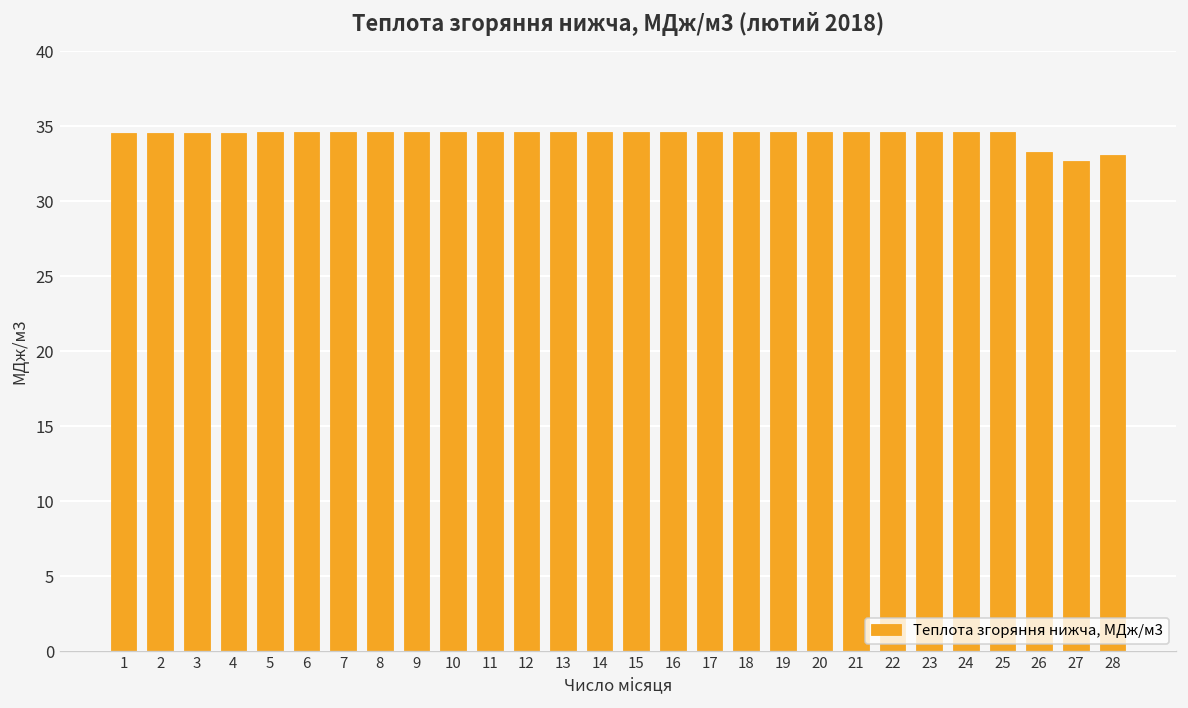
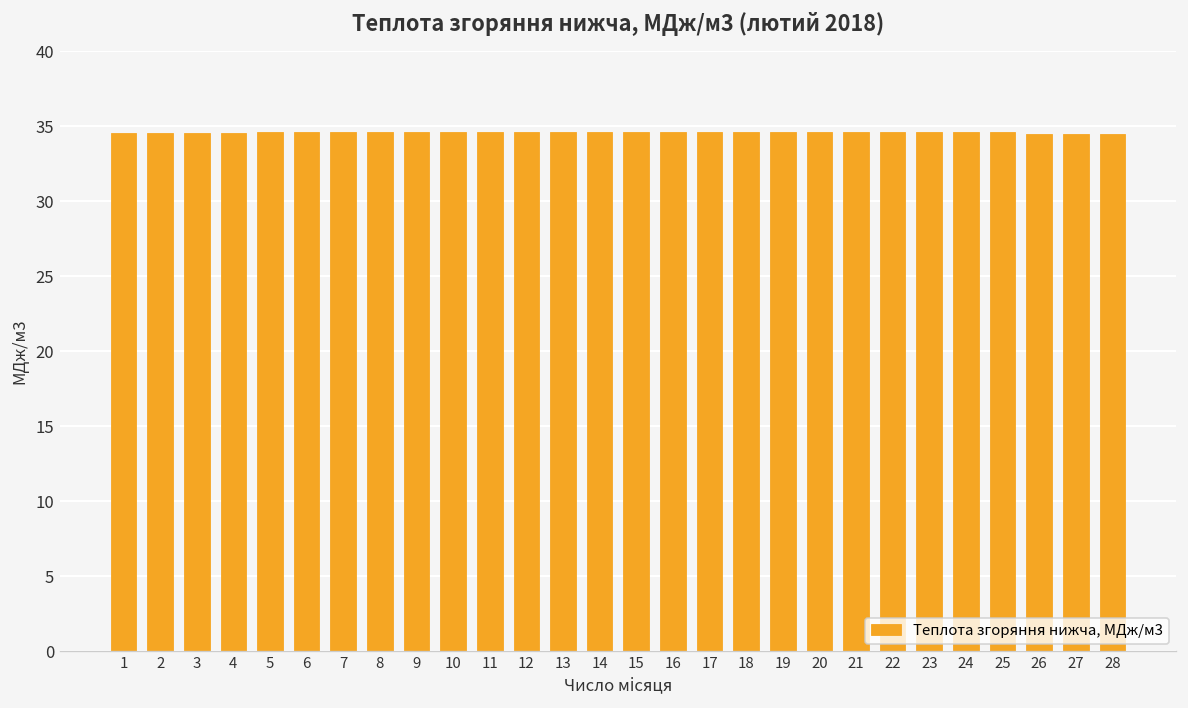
26: 33.3 -> 34.5
27: 32.7 -> 34.5
28: 33.1 -> 34.5
